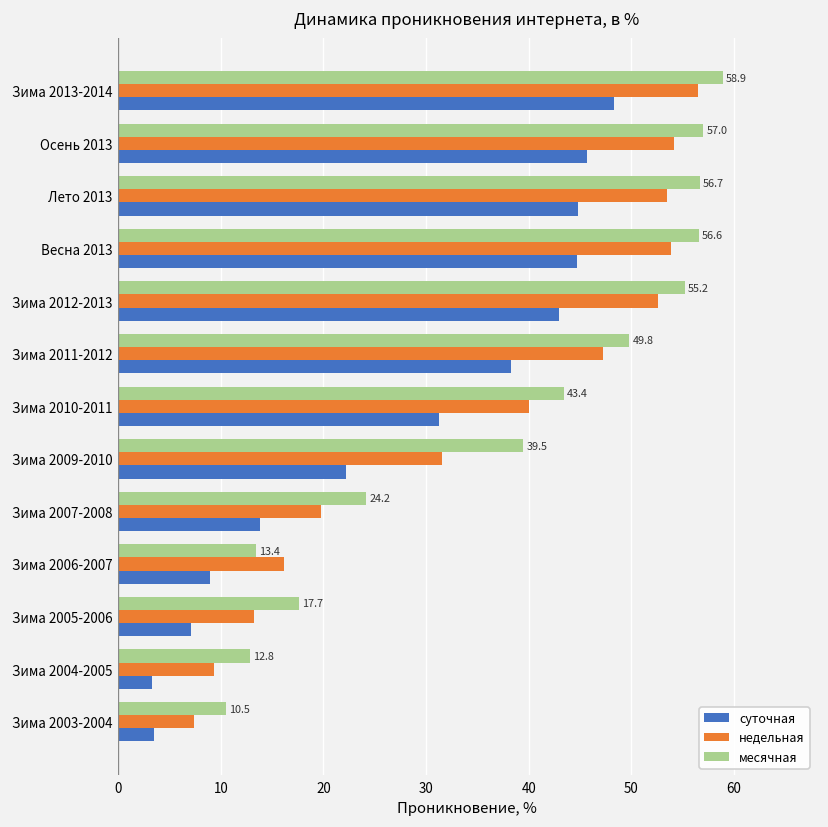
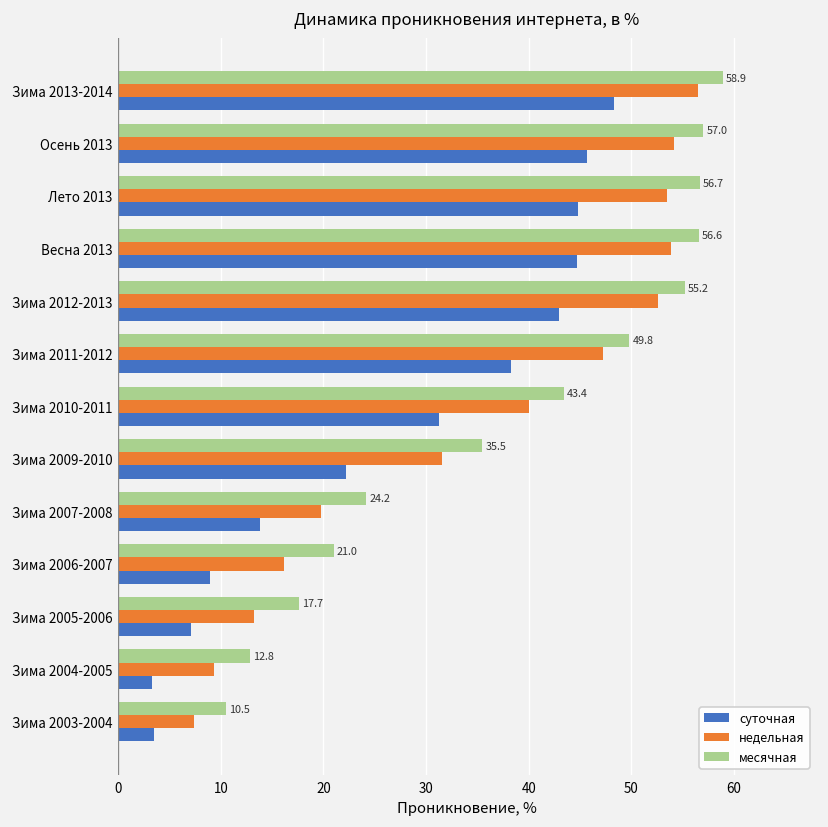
месячная, Зима 2009-2010: 39.5 -> 35.5
месячная, Зима 2006-2007: 13.4 -> 21.0
